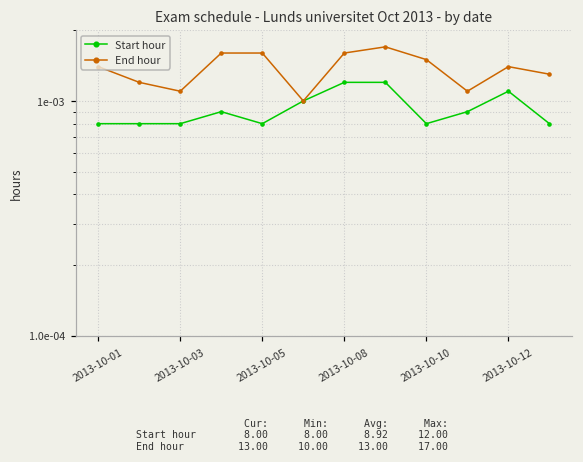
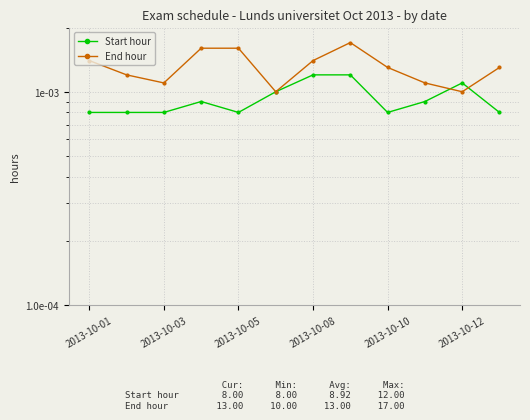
End hour, 2013-10-08: 0.0016 -> 0.0014
End hour, 2013-10-10: 0.0015 -> 0.0013
End hour, 2013-10-12: 0.0014 -> 0.0010
